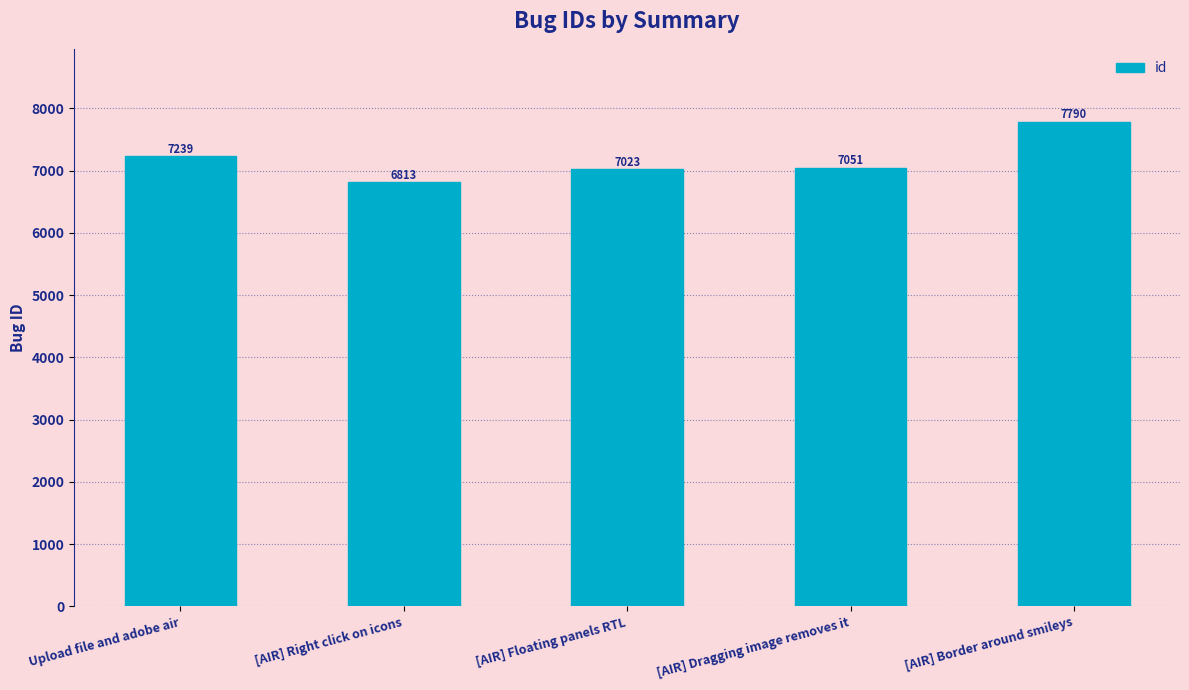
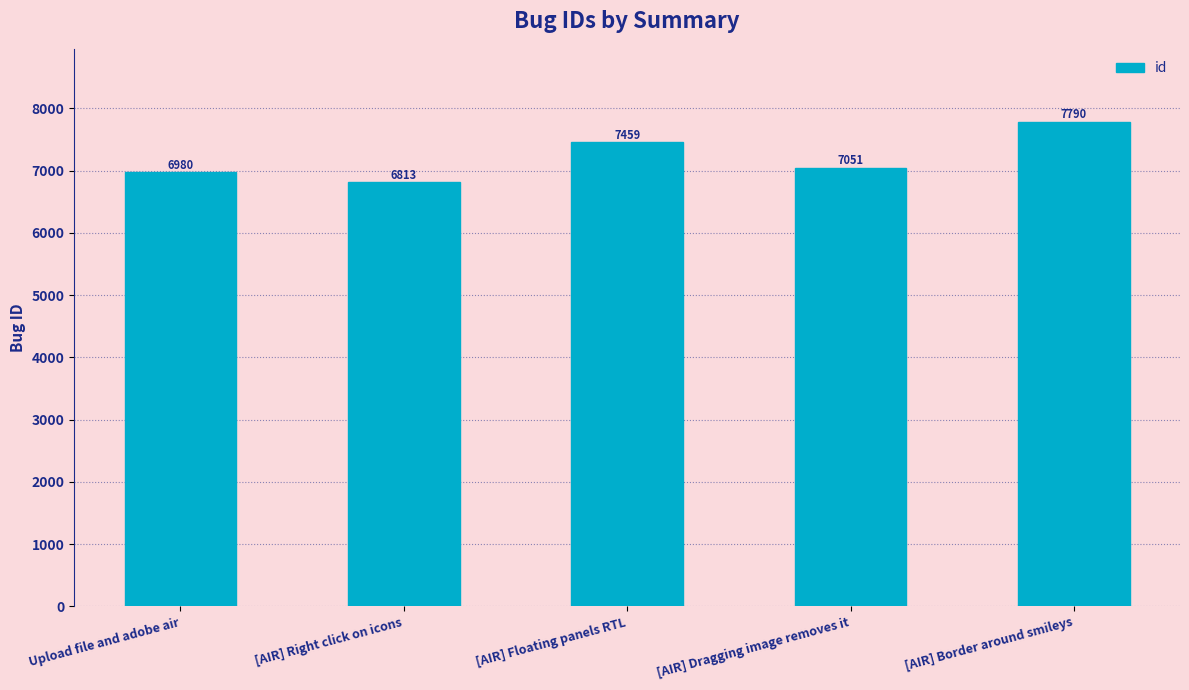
Upload file and adobe air: 7239 -> 6980
[AIR] Floating panels RTL: 7023 -> 7459
